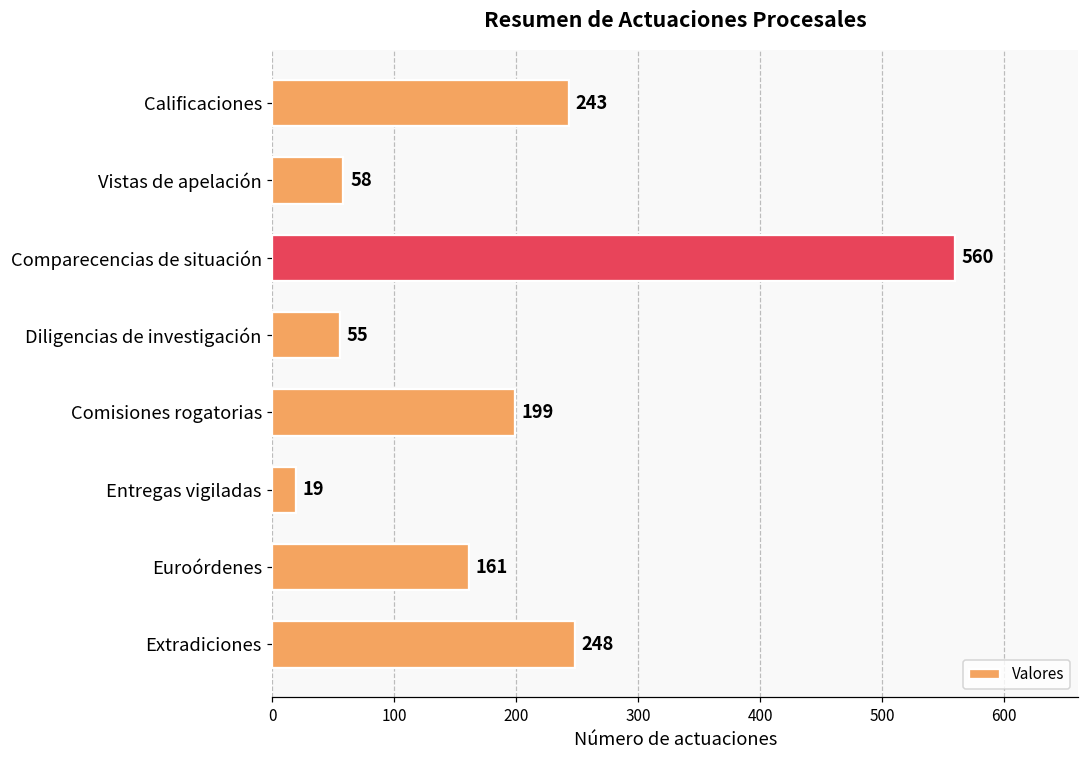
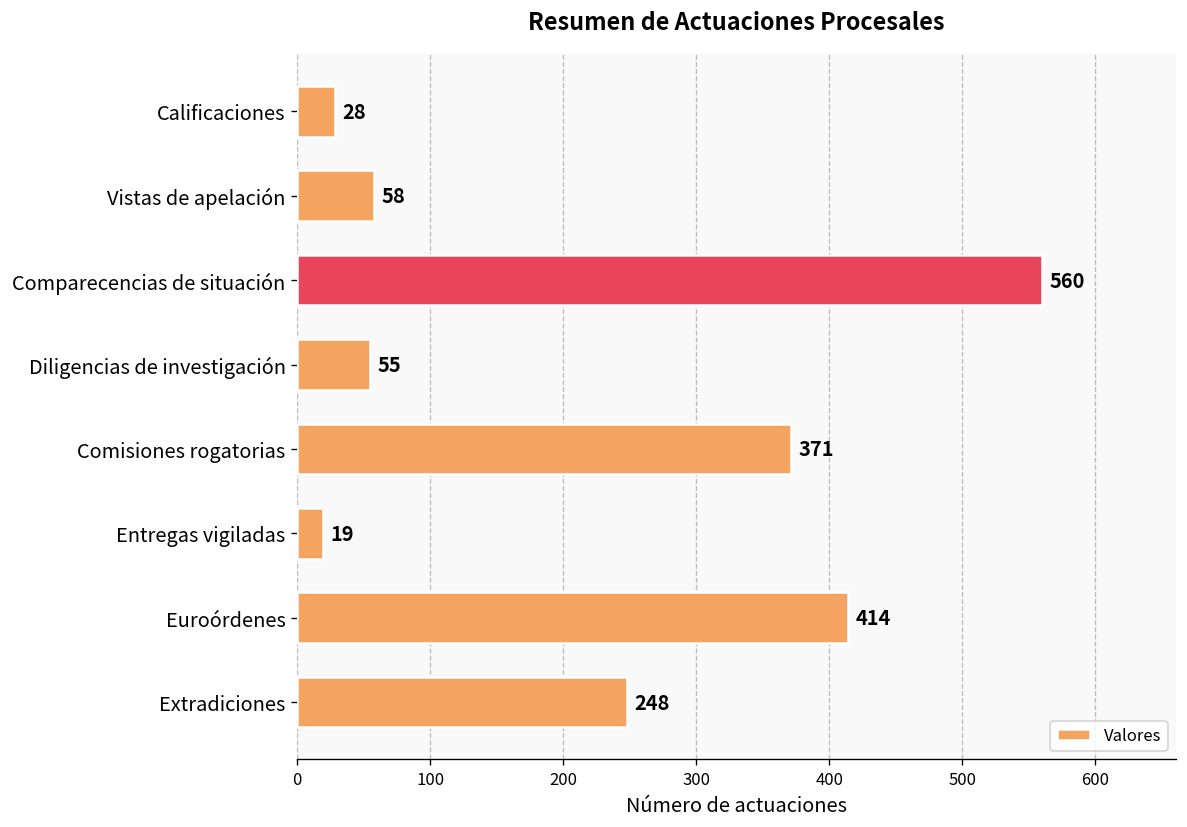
Calificaciones: 243 -> 28
Comisiones rogatorias: 199 -> 371
Euroórdenes: 161 -> 414
